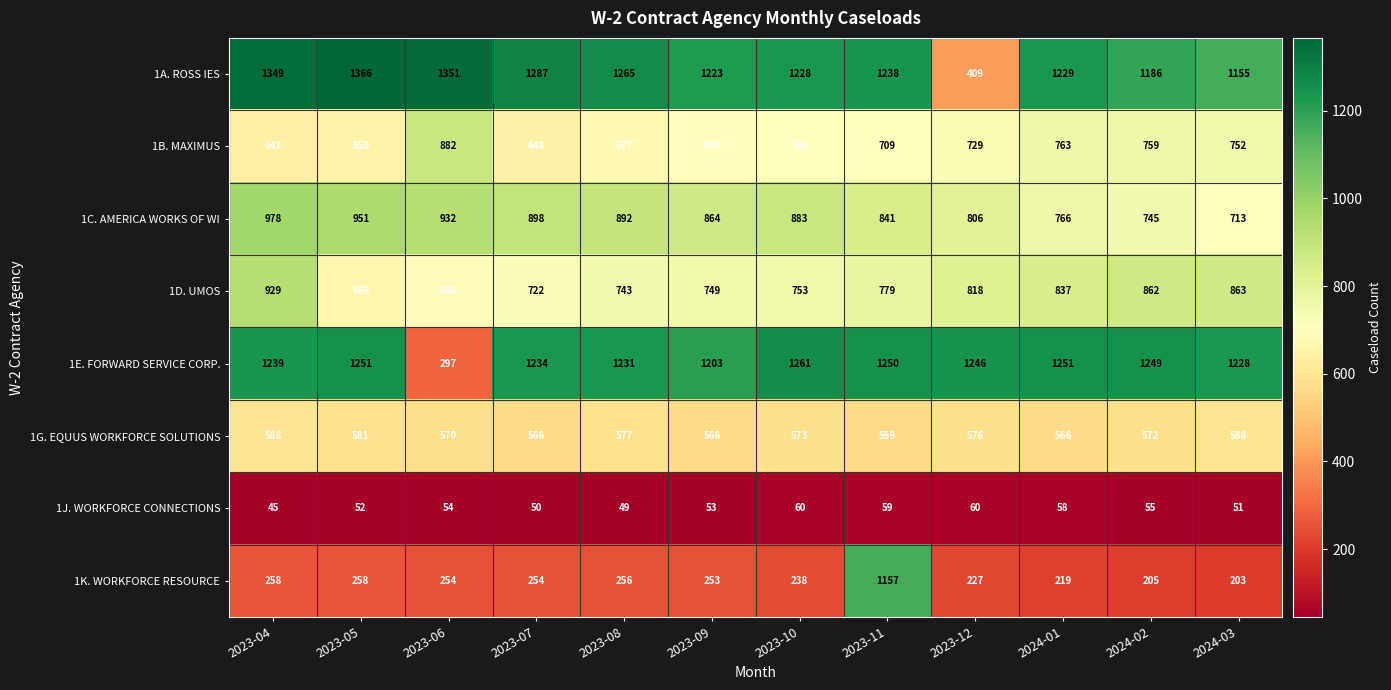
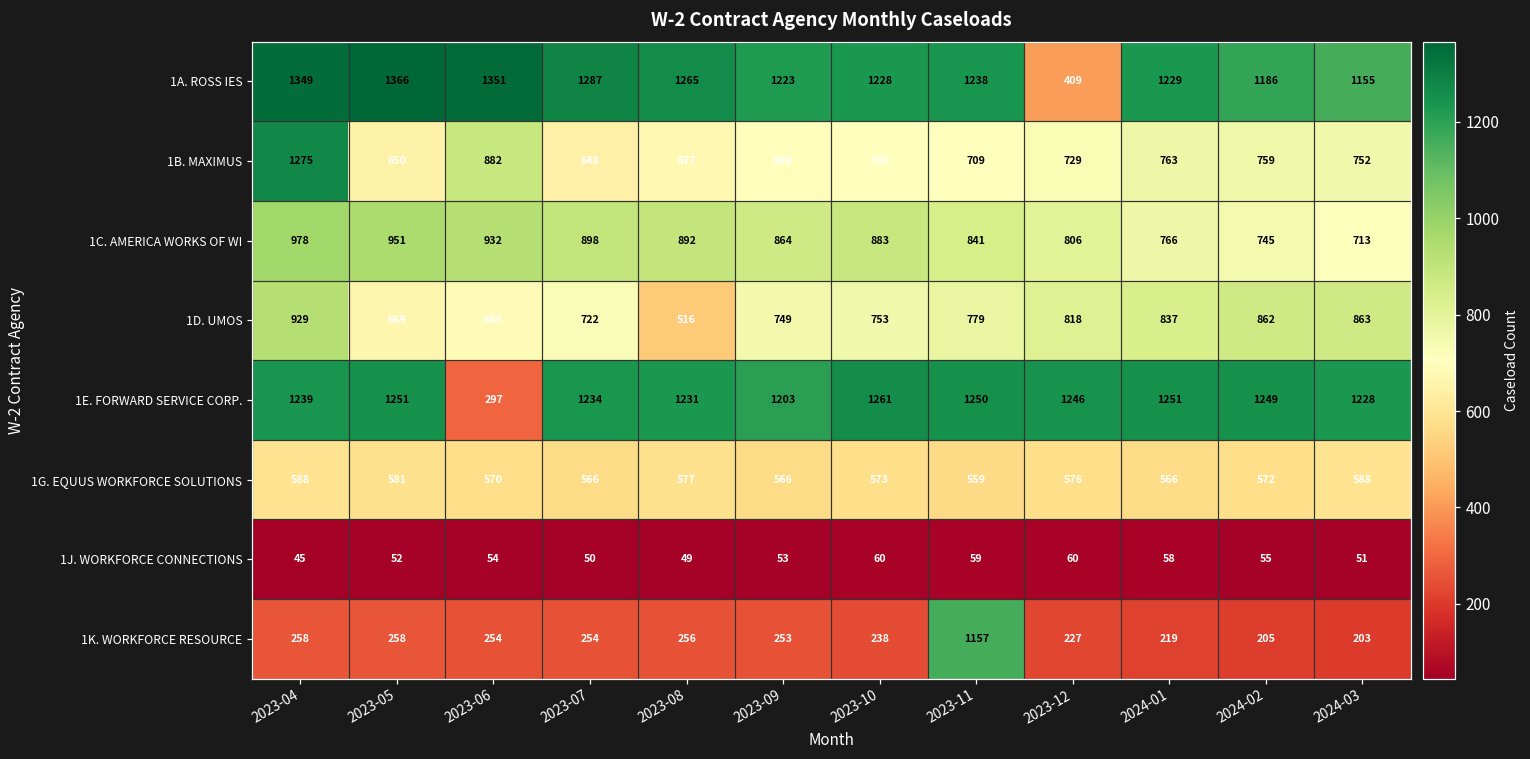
1B. MAXIMUS, 2023-04: 641 -> 1275
1D. UMOS, 2023-08: 743 -> 516
